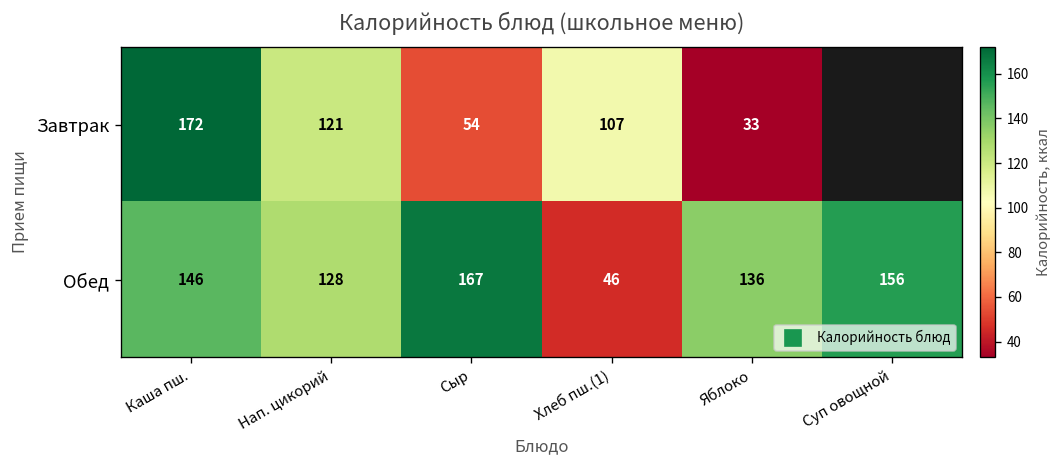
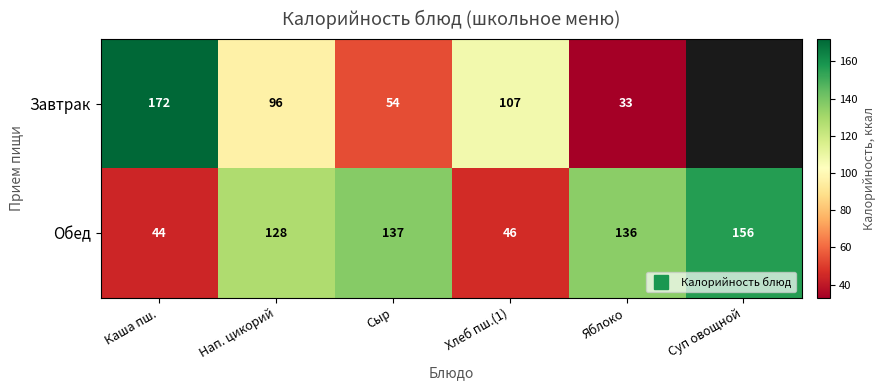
Завтрак, Нап. цикорий: 121 -> 96
Обед, Каша пш.: 146 -> 44
Обед, Сыр: 167 -> 137
